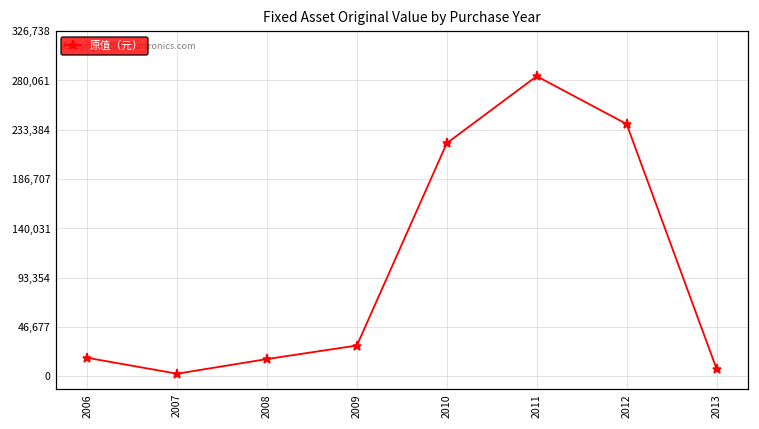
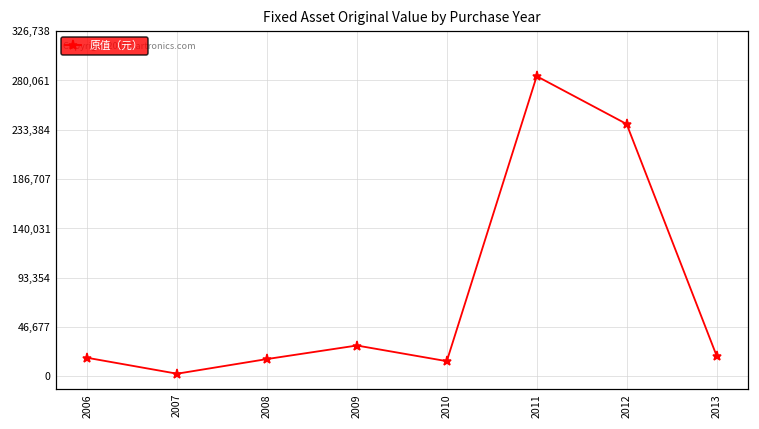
2010: 220,000 -> 10,000
2013: 10,000 -> 20,000
